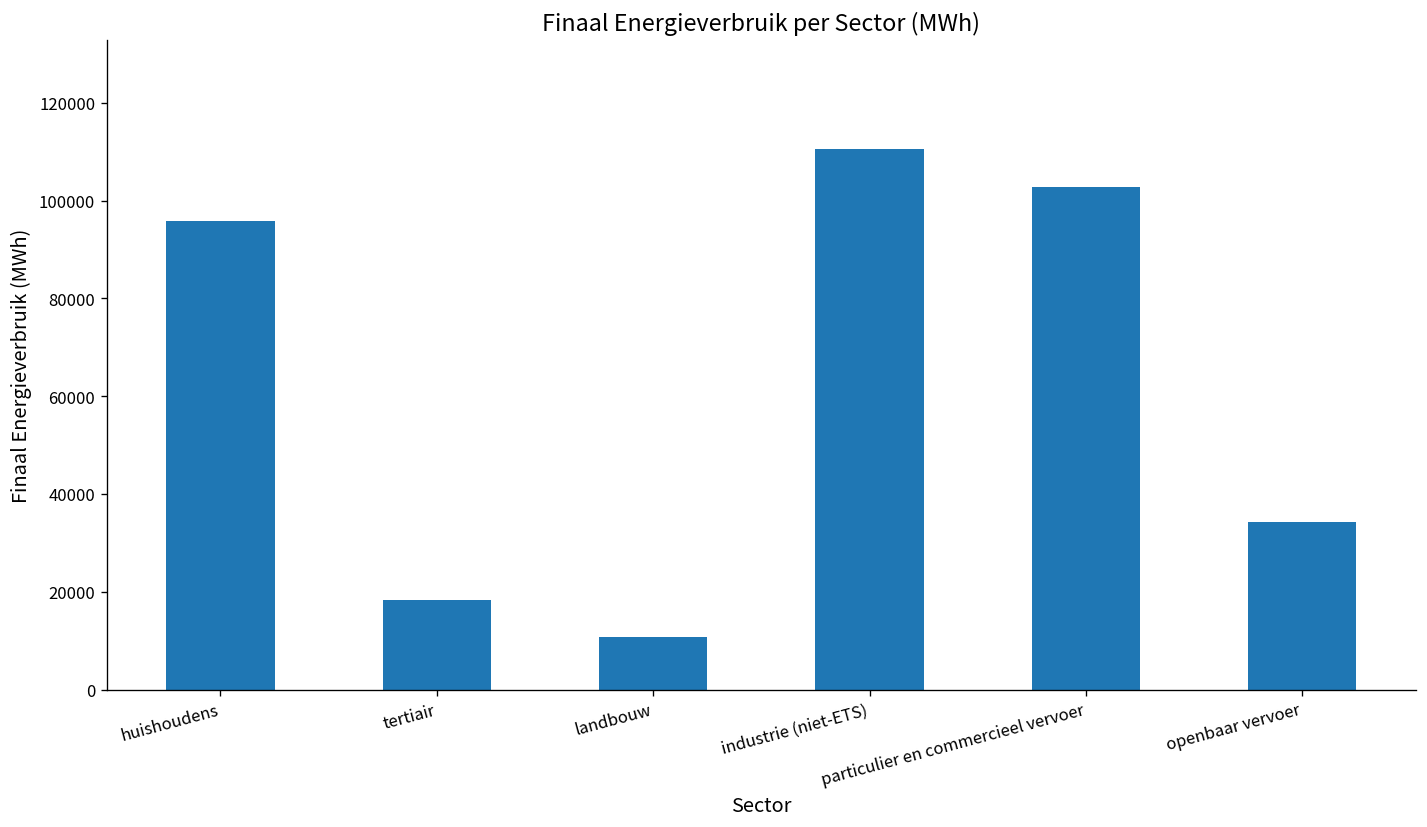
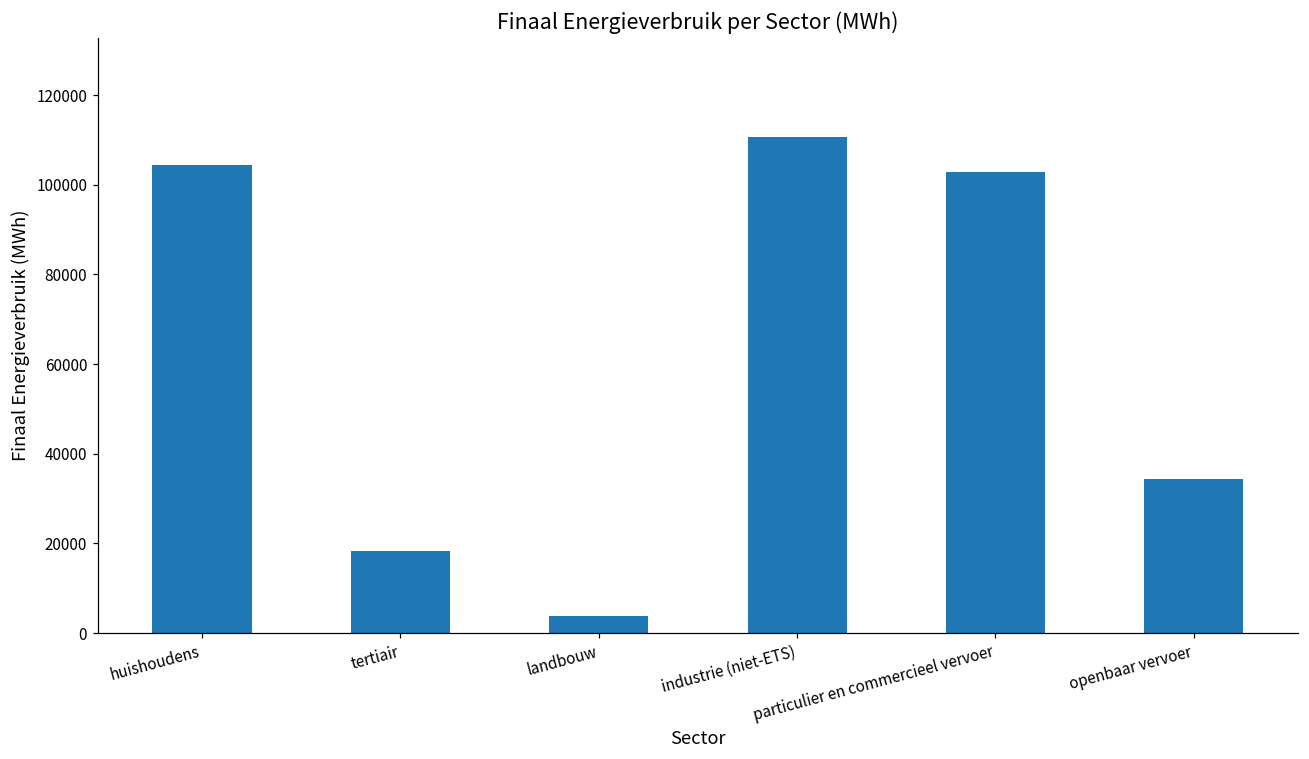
huishoudens: 96000 -> 104000
landbouw: 11000 -> 4000
